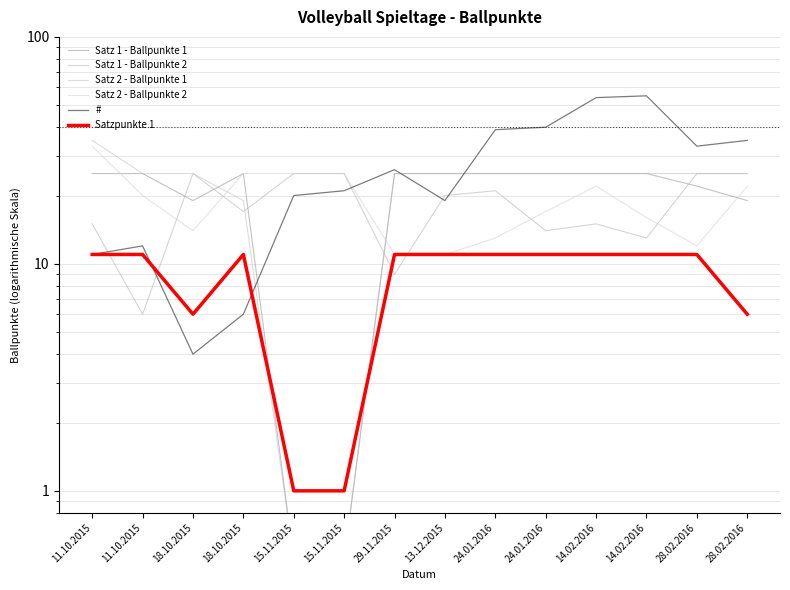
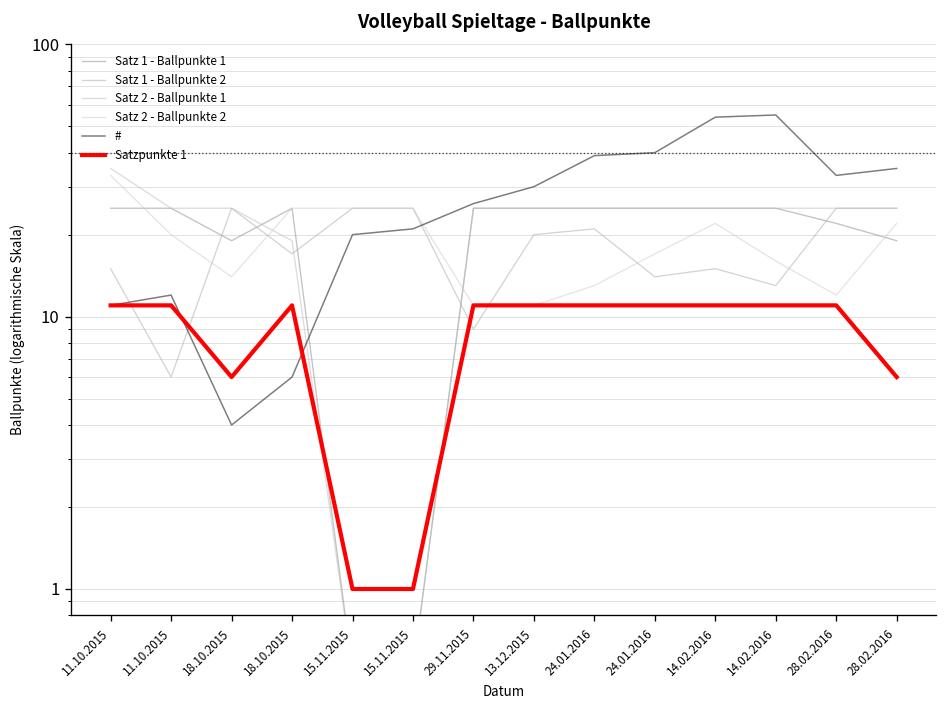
#, 13.12.2015: 19 -> 30
